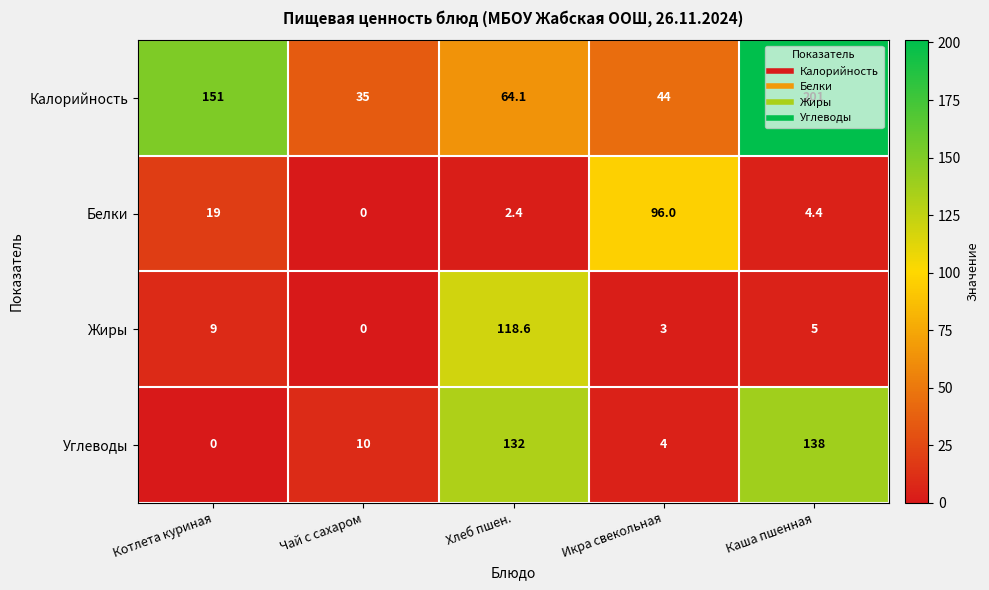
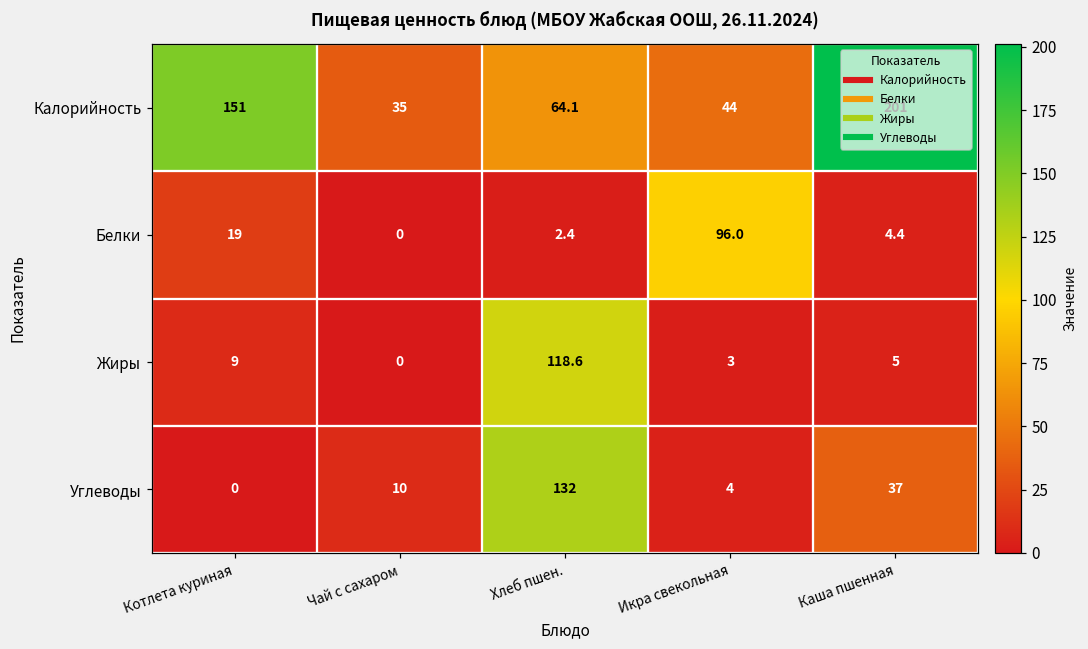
Углеводы, Каша пшенная: 138 -> 37
